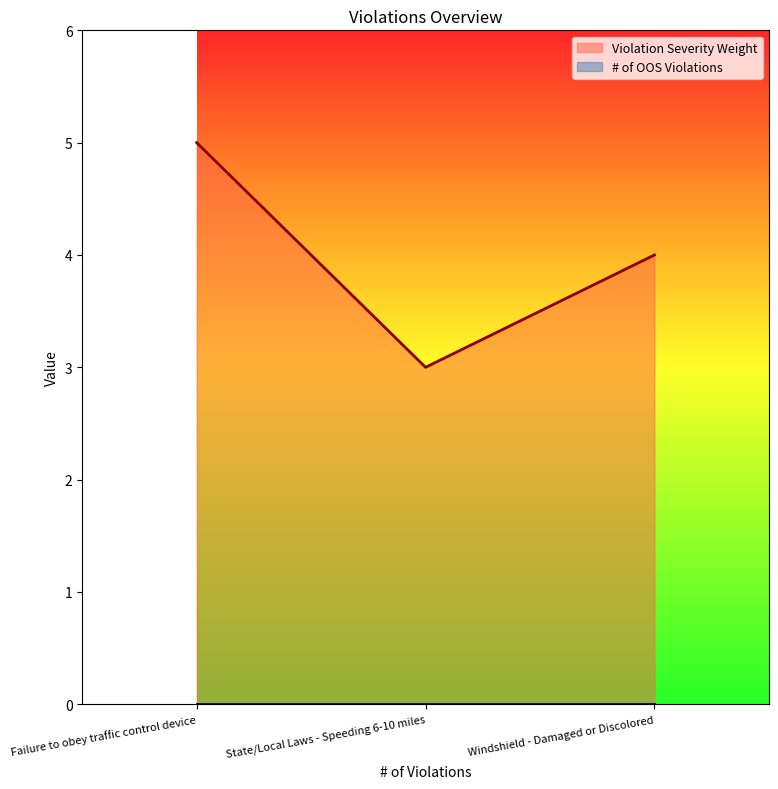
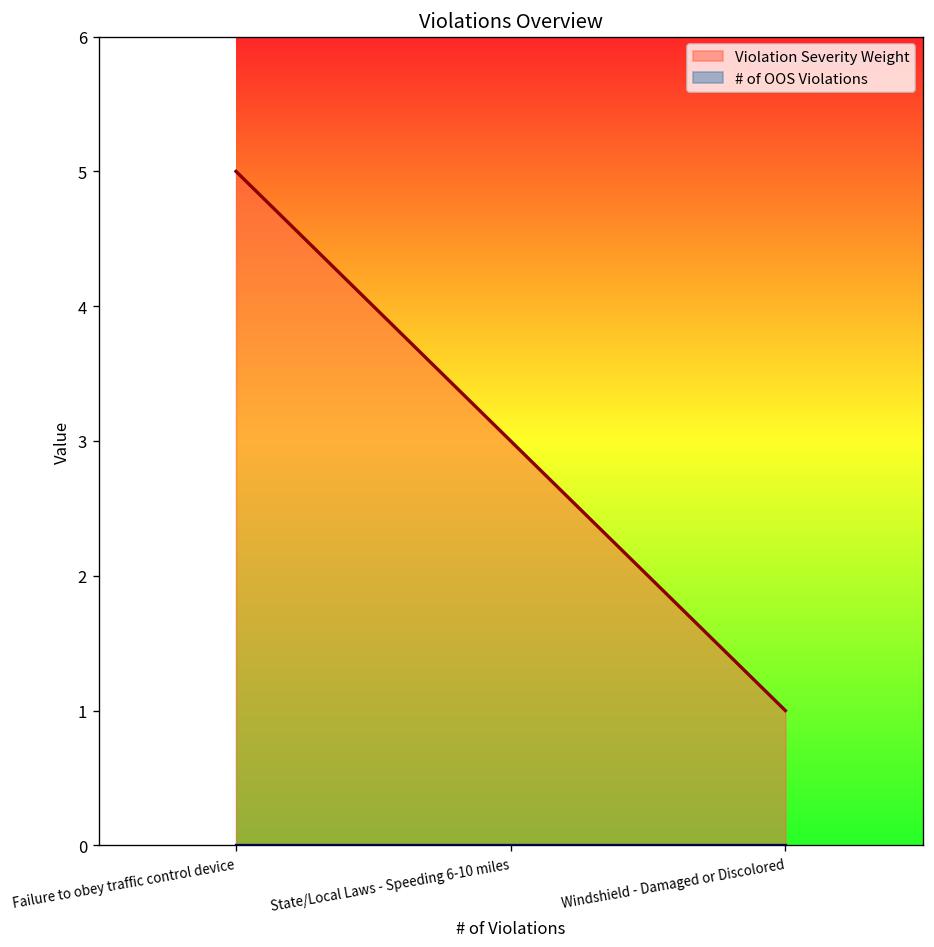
Violation Severity Weight, Windshield - Damaged or Discolored: 4 -> 1
